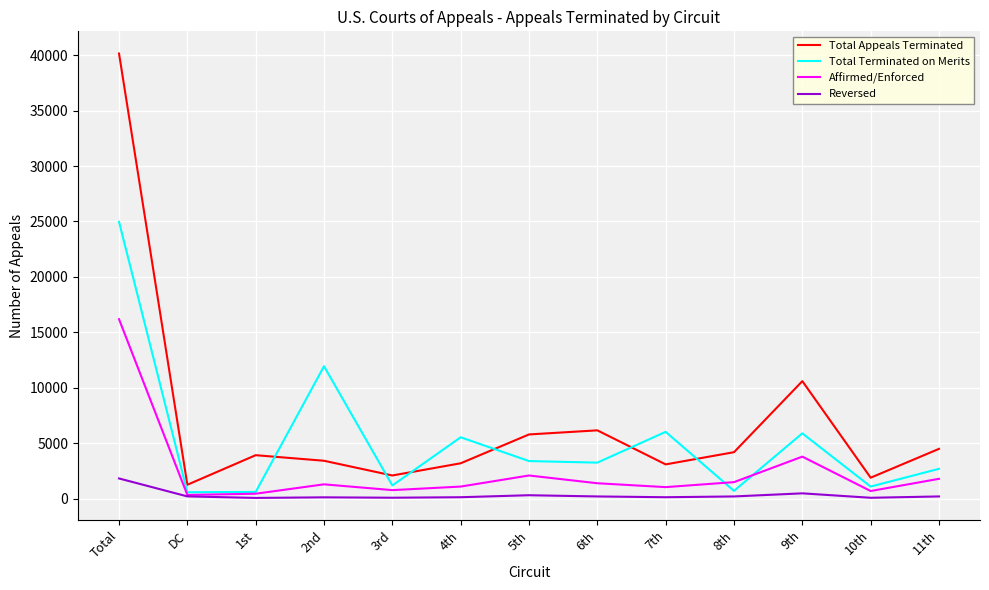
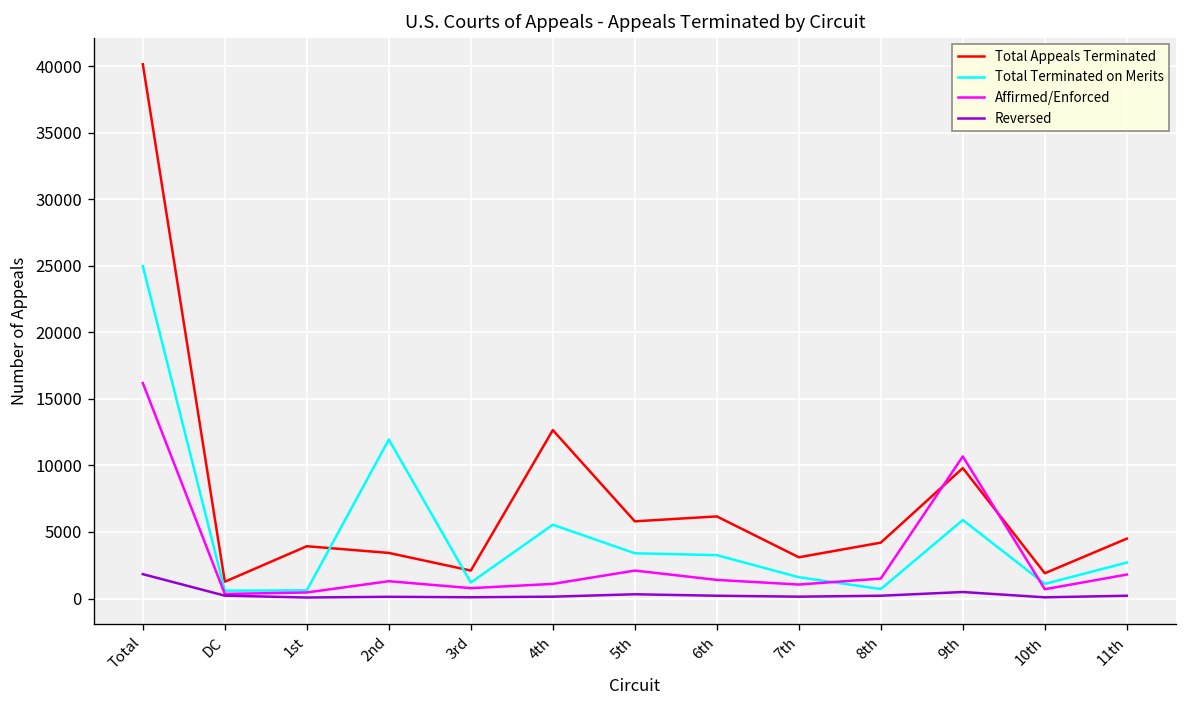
Total Appeals Terminated, 4th: 3200 -> 12700
Total Terminated on Merits, 7th: 6000 -> 1600
Total Appeals Terminated, 9th: 10600 -> 9800
Affirmed/Enforced, 9th: 3800 -> 10700
